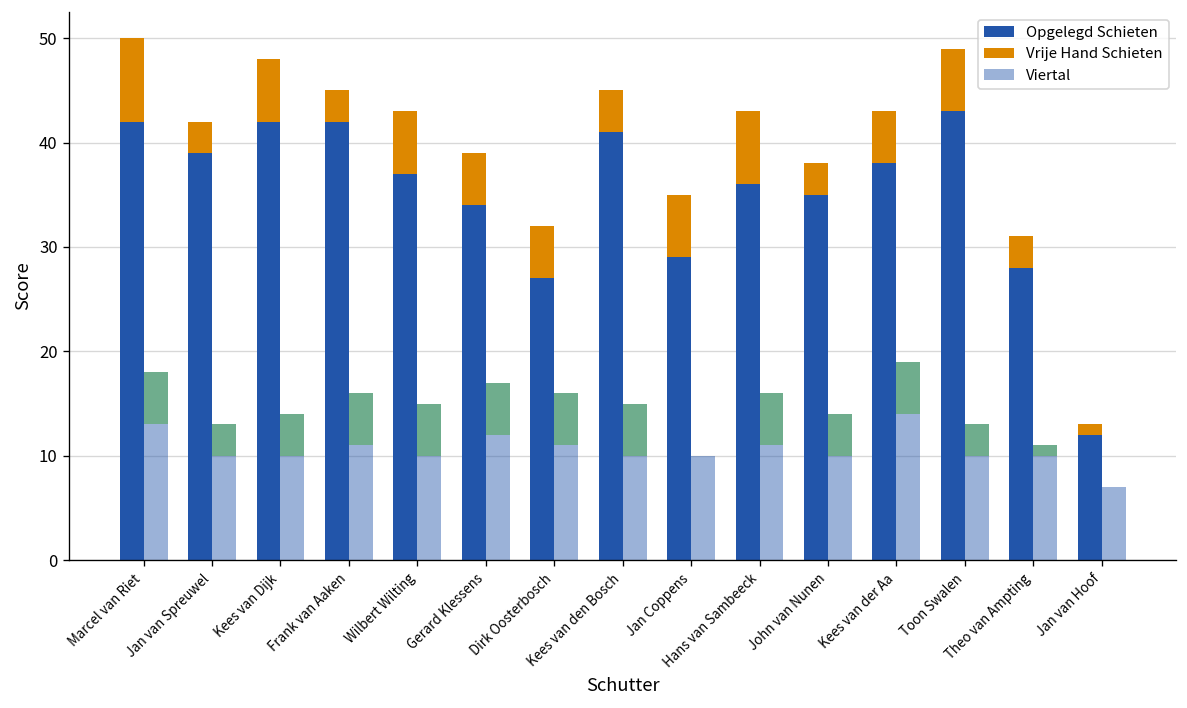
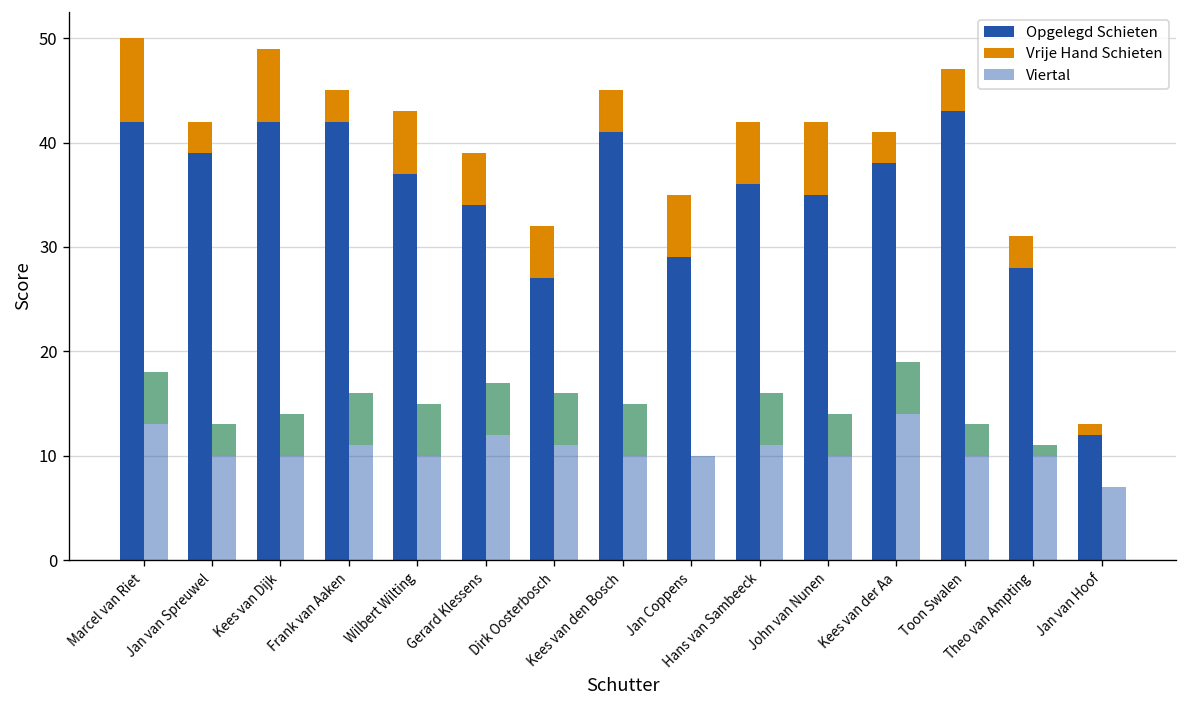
Vrije Hand Schieten, Kees van Dijk: 6 -> 7
Vrije Hand Schieten, Hans van Sambeeck: 7 -> 6
Vrije Hand Schieten, John van Nunen: 3 -> 7
Vrije Hand Schieten, Kees van der Aa: 5 -> 3
Vrije Hand Schieten, Toon Swalen: 6 -> 4
